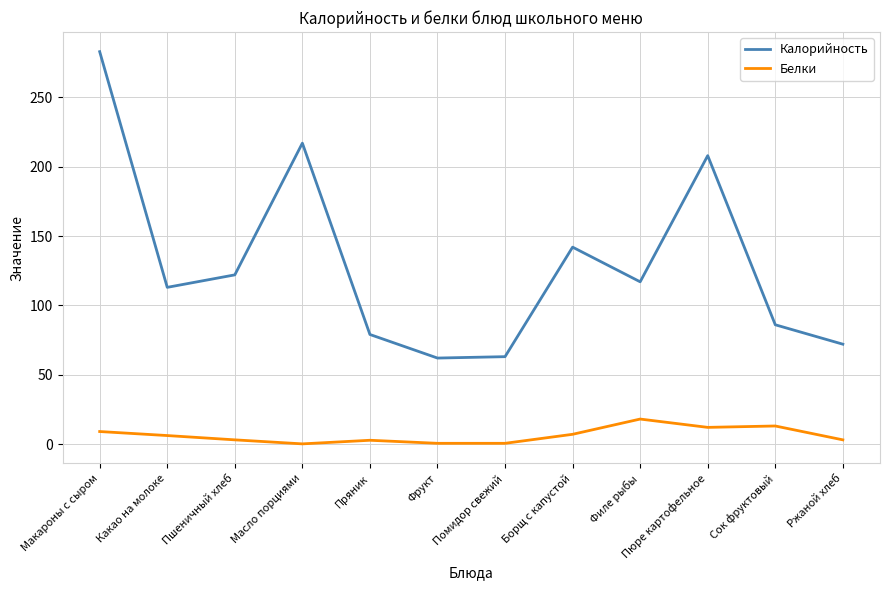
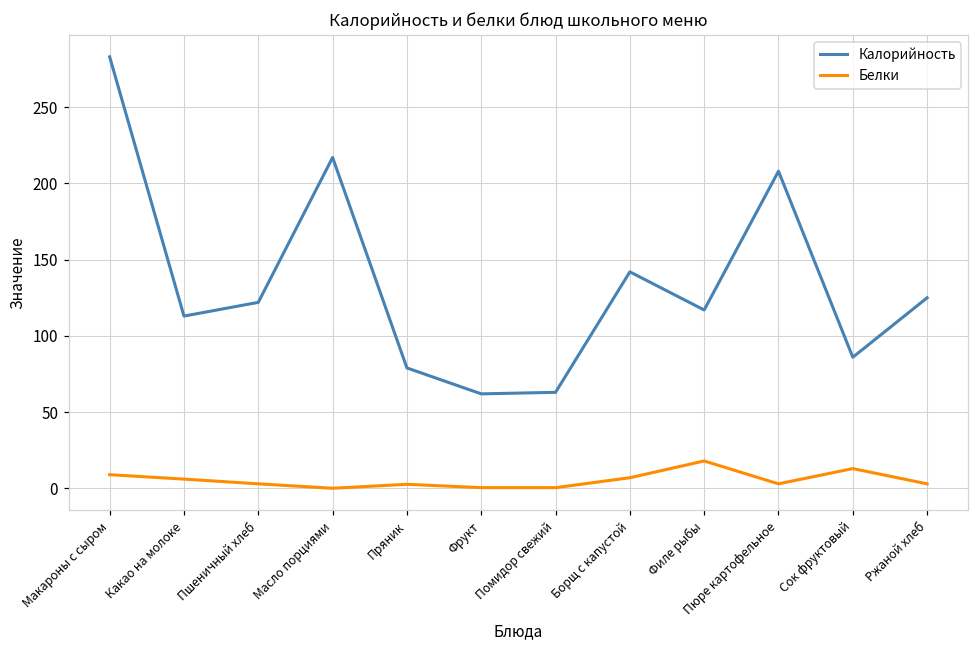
Белки, Пюре картофельное: 12 -> 3
Калорийность, Ржаной хлеб: 72 -> 125
